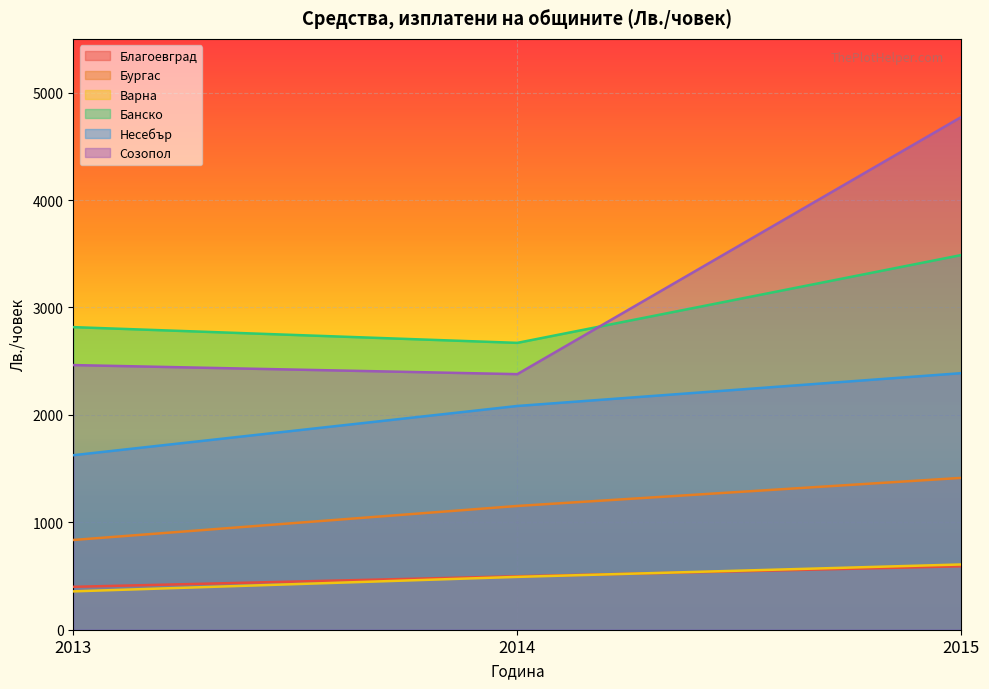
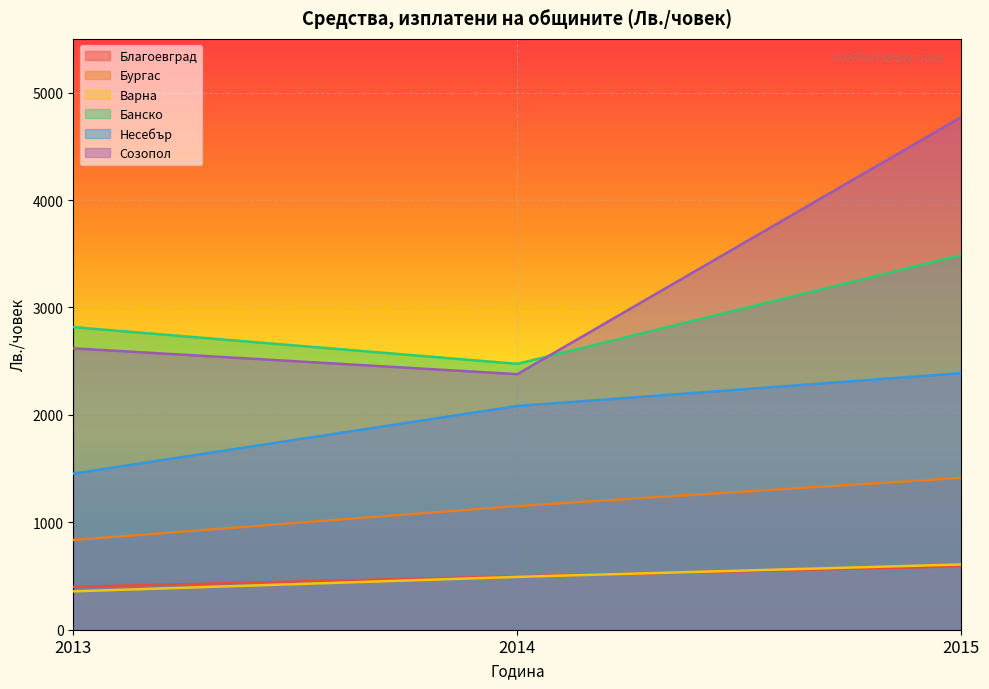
Несебър, 2013: 1620 -> 1450
Созопол, 2013: 2460 -> 2620
Банско, 2014: 2670 -> 2470
